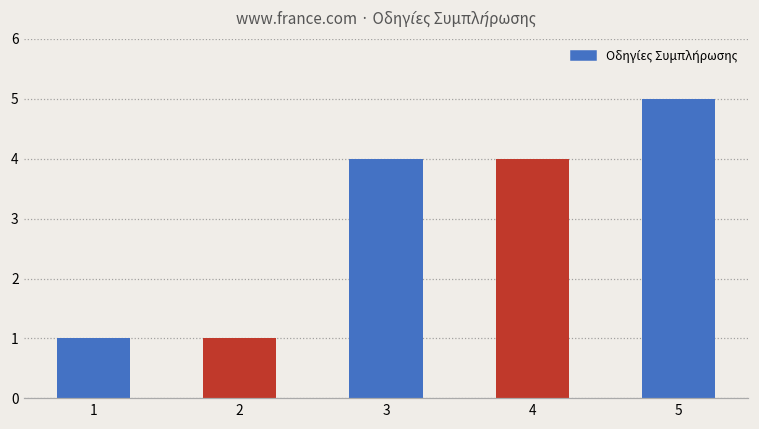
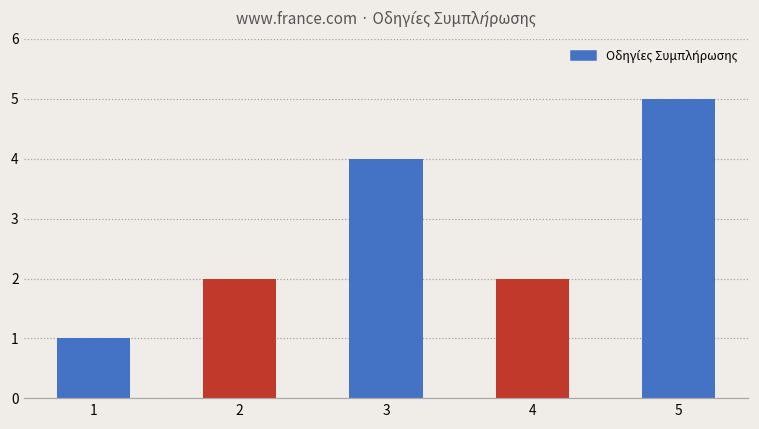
2: 1 -> 2
4: 4 -> 2
